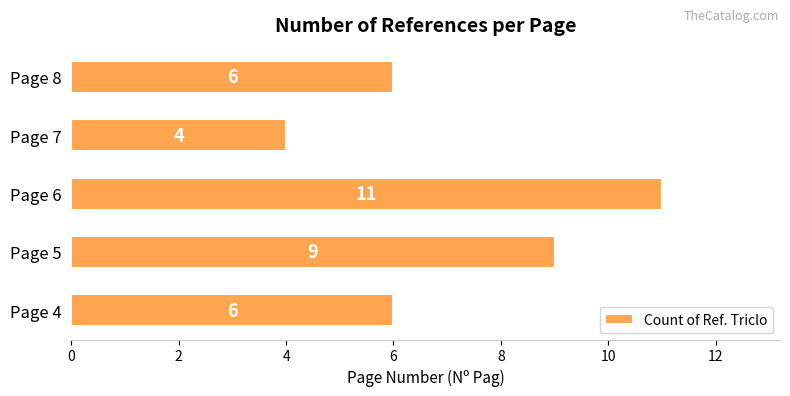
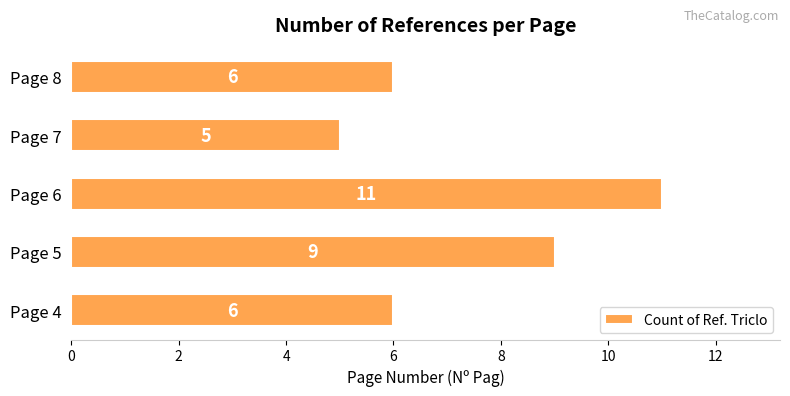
Page 7: 4 -> 5
